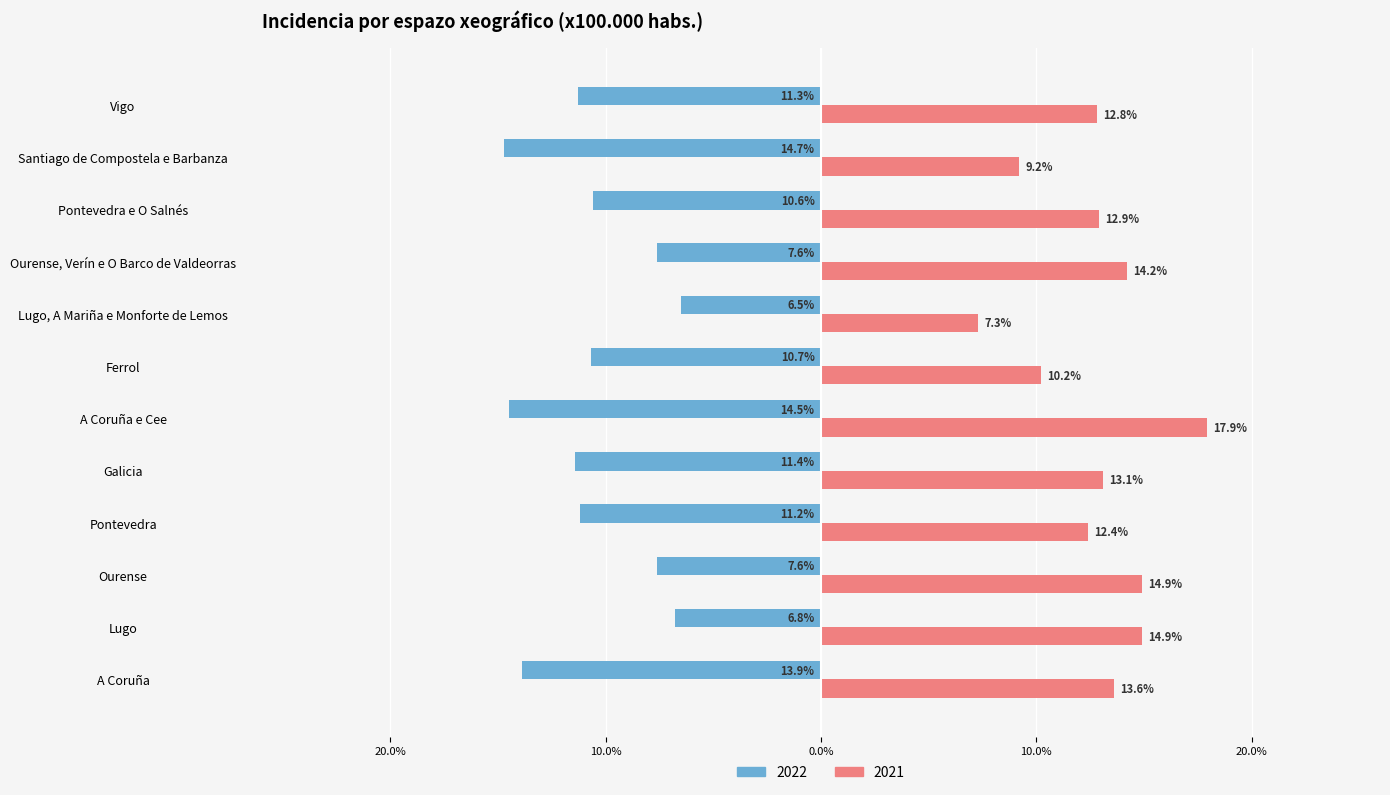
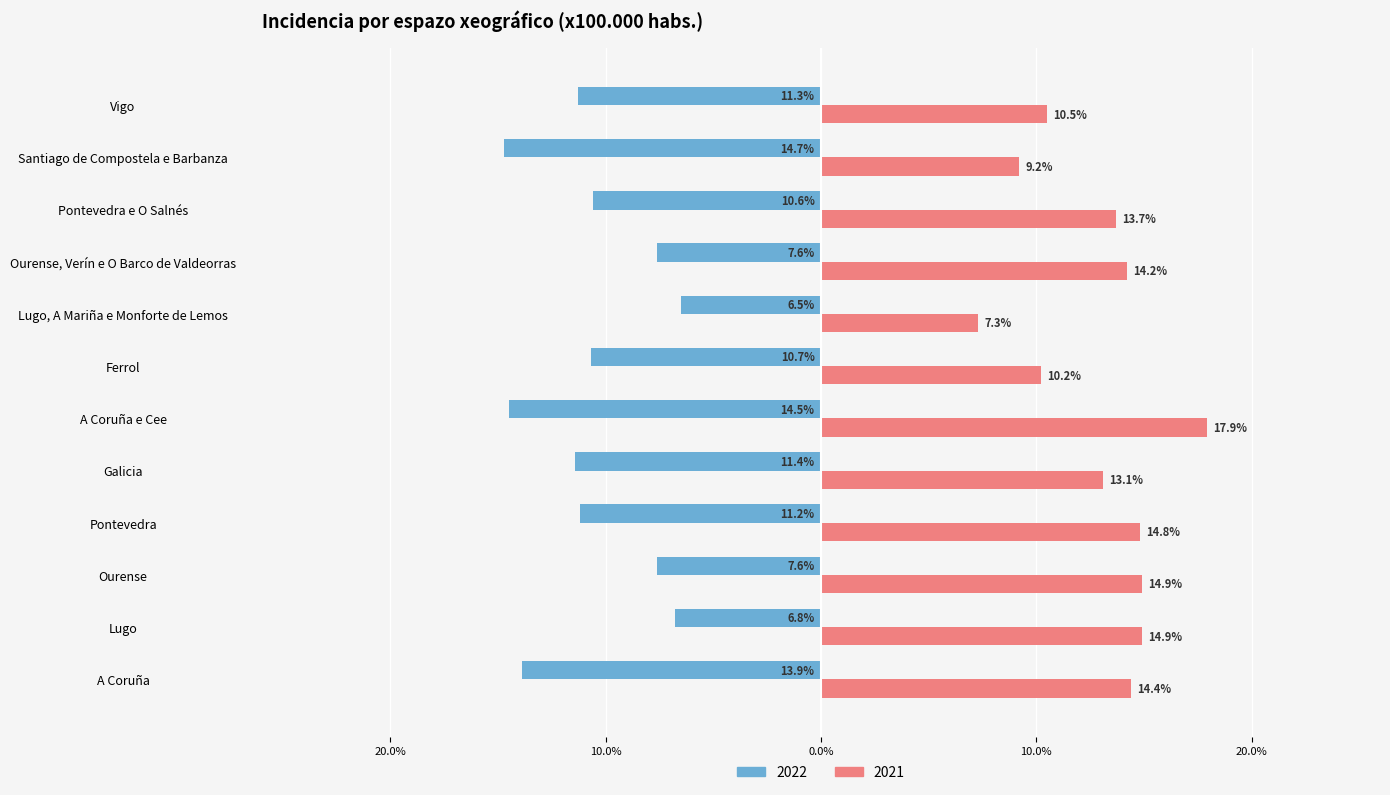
2021, Vigo: 12.8% -> 10.5%
2021, Pontevedra e O Salnés: 12.9% -> 13.7%
2021, Pontevedra: 12.4% -> 14.8%
2021, A Coruña: 13.6% -> 14.4%
